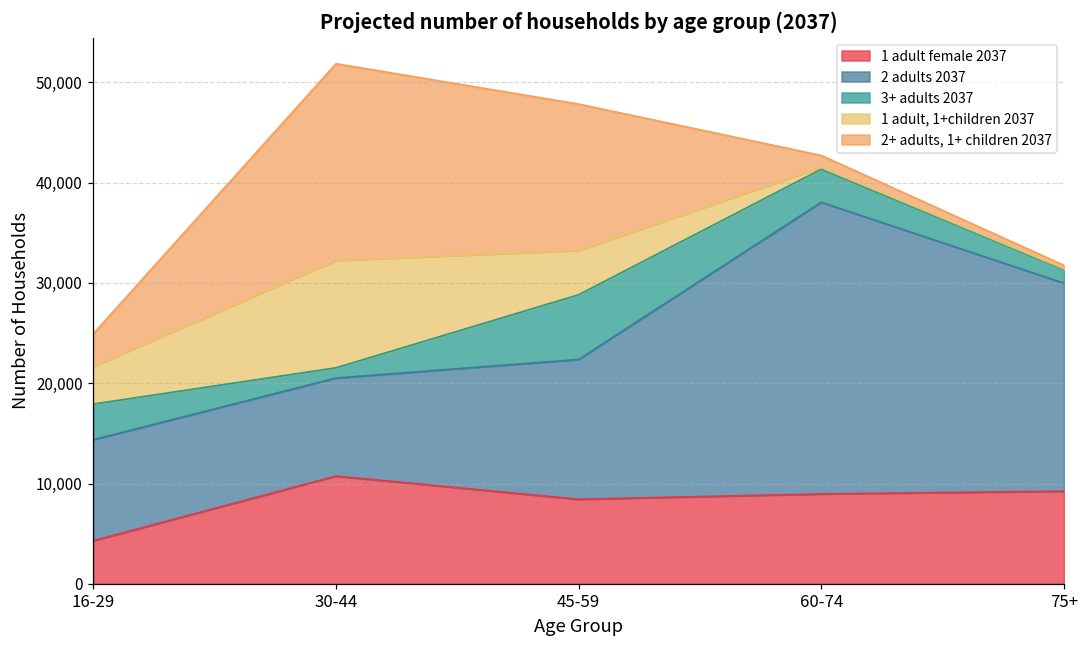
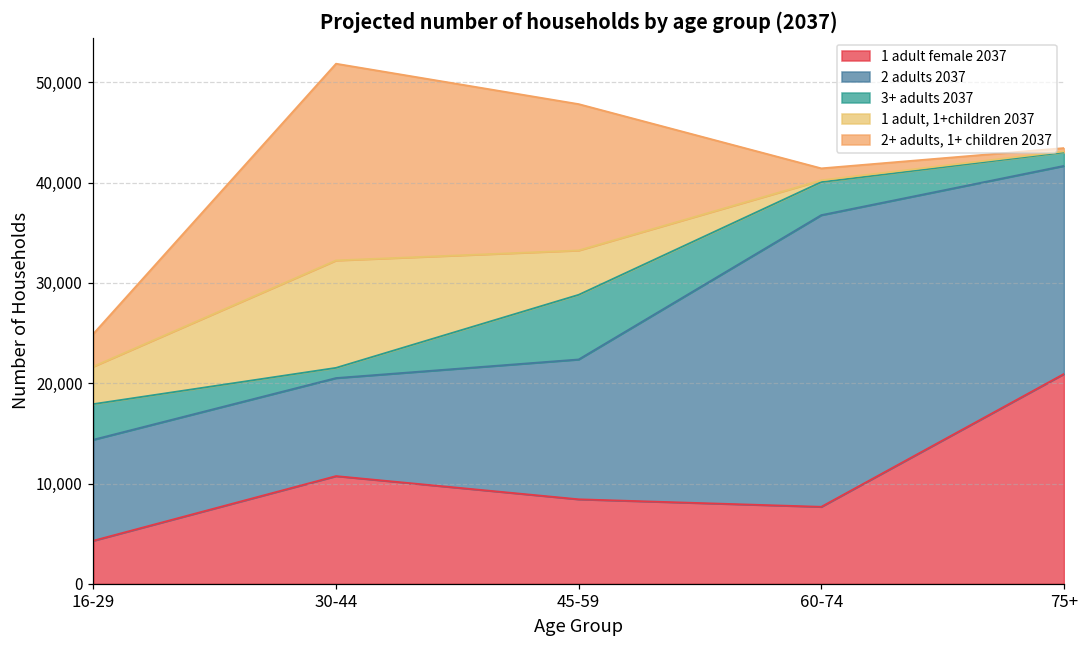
1 adult female 2037, 60-74: 9,000 -> 8,000
1 adult female 2037, 75+: 9,000 -> 21,000
